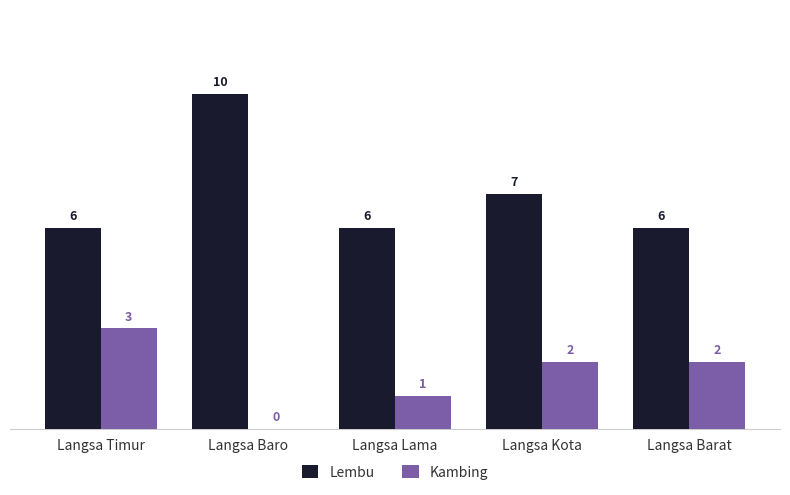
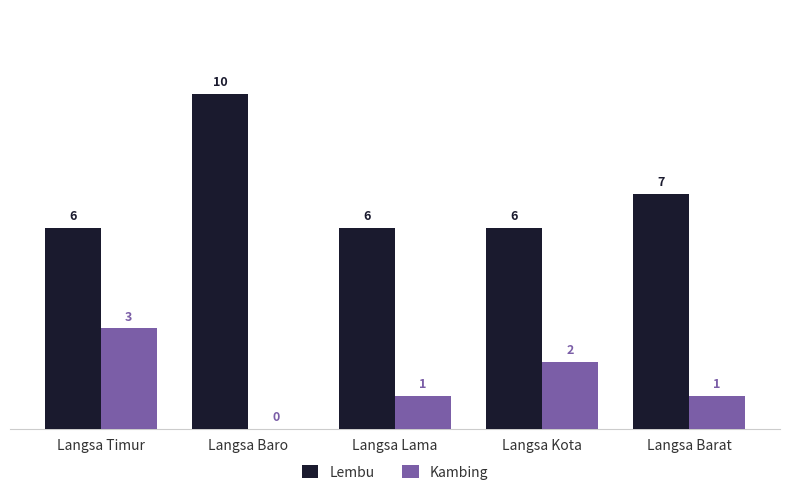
Lembu, Langsa Kota: 7 -> 6
Lembu, Langsa Barat: 6 -> 7
Kambing, Langsa Barat: 2 -> 1
